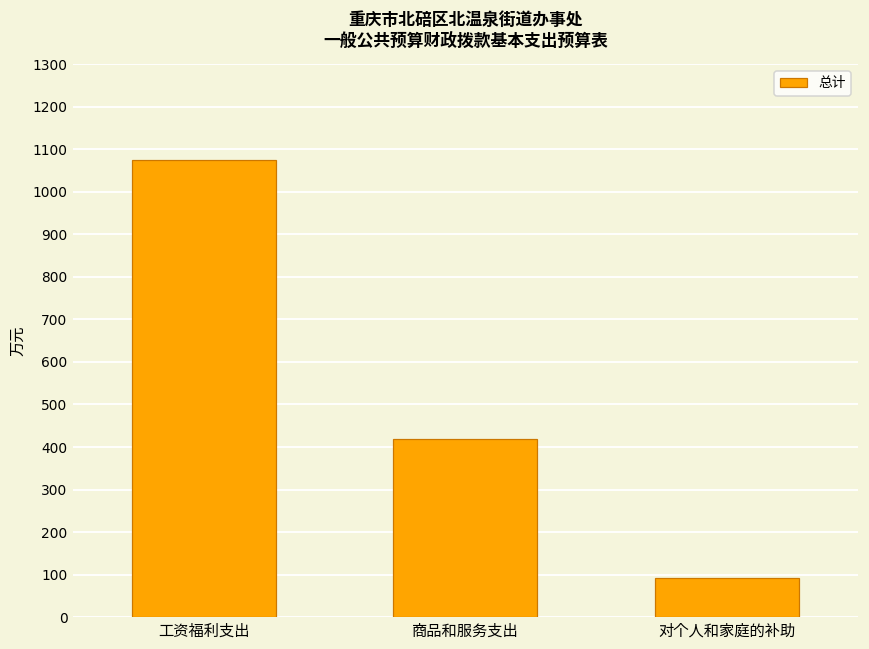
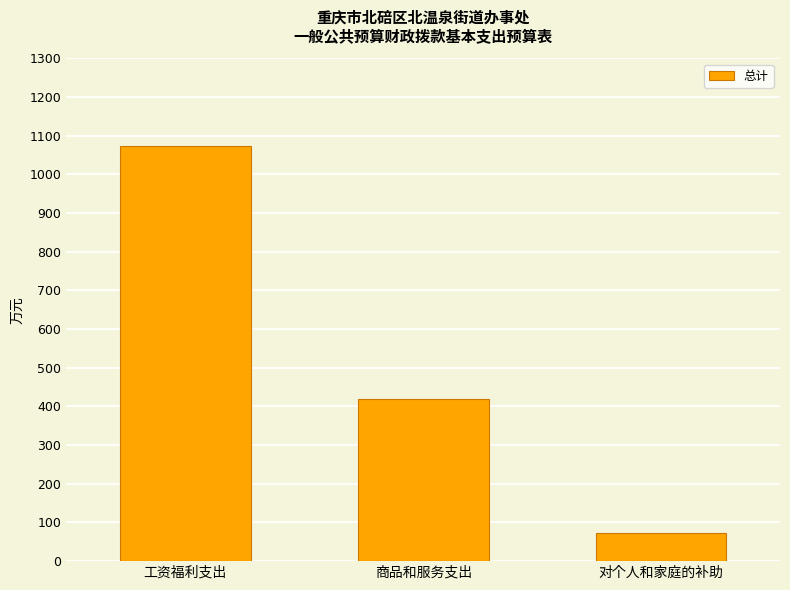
对个人和家庭的补助: 90 -> 70
